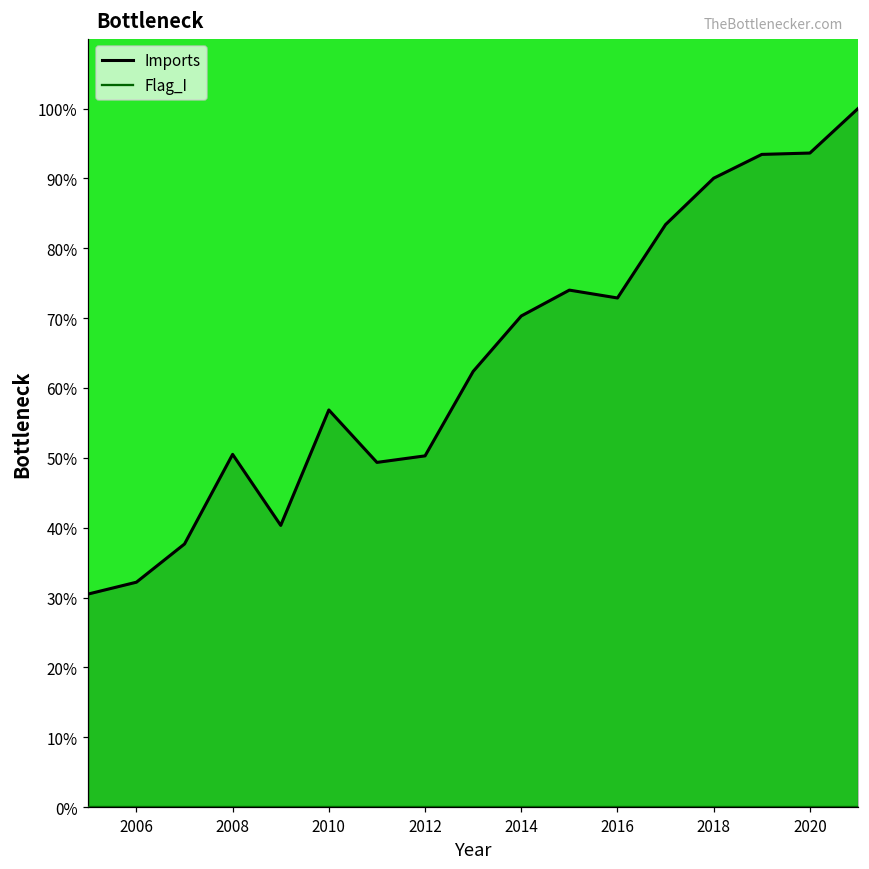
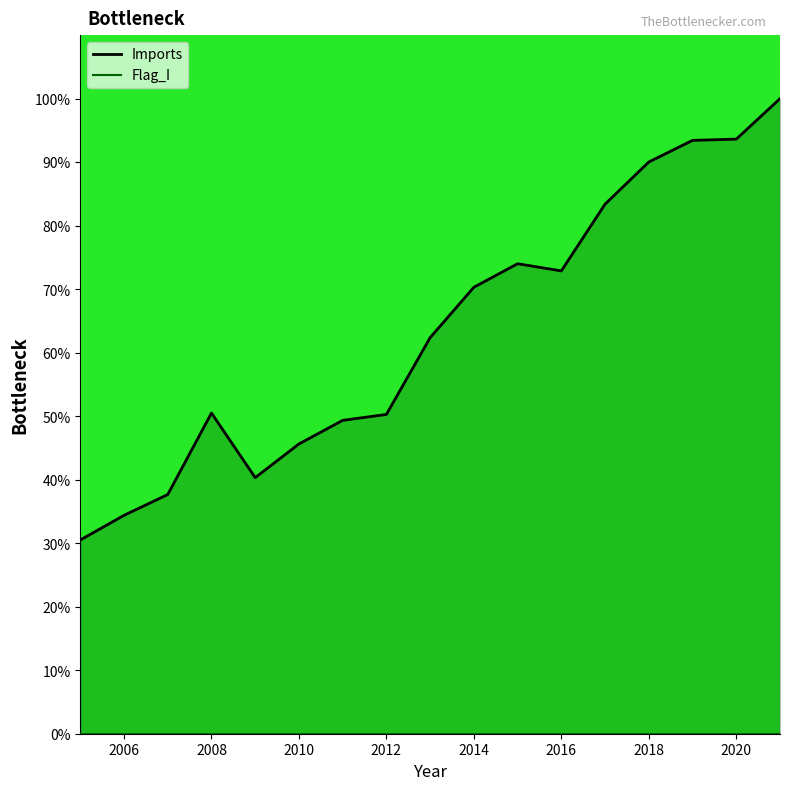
Imports, 2006: 32% -> 34%
Imports, 2010: 57% -> 46%
